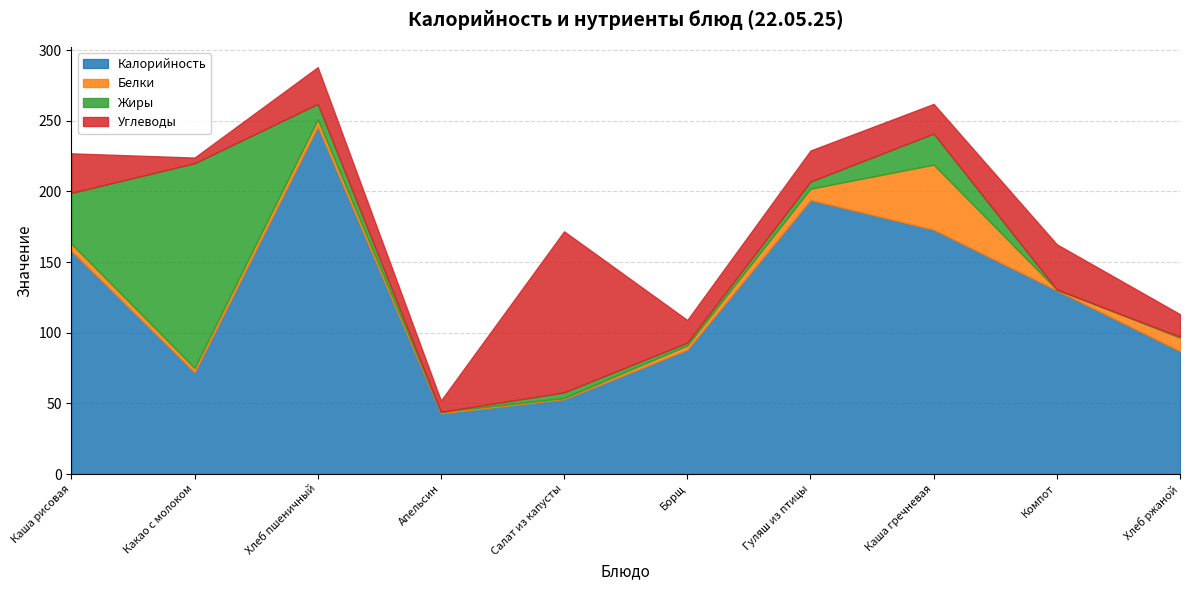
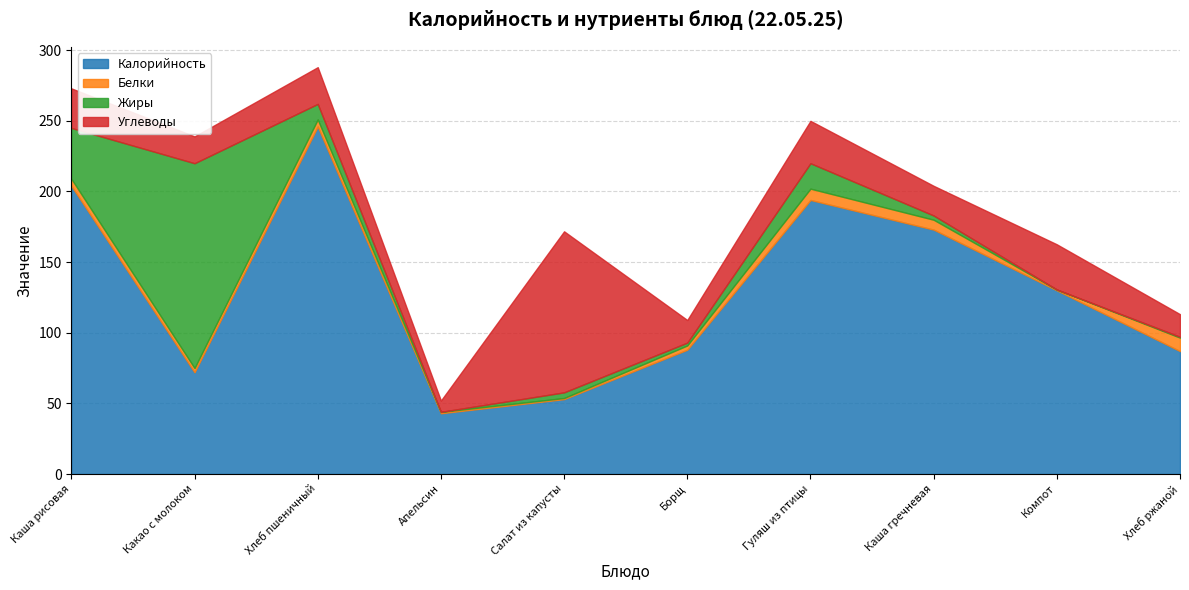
Калорийность, Каша рисовая: 158 -> 204
Углеводы, Какао с молоком: 4 -> 19
Жиры, Гуляш из птицы: 5 -> 18
Углеводы, Гуляш из птицы: 22 -> 30
Белки, Каша гречневая: 46 -> 7
Жиры, Каша гречневая: 22 -> 3
